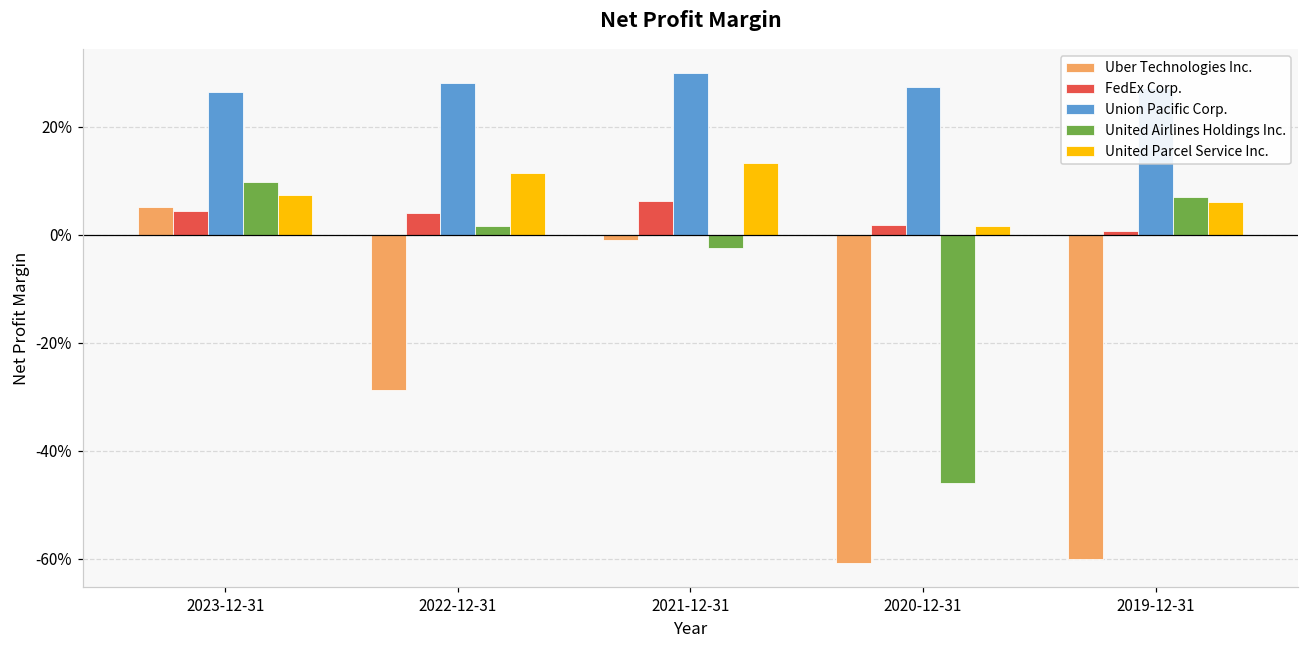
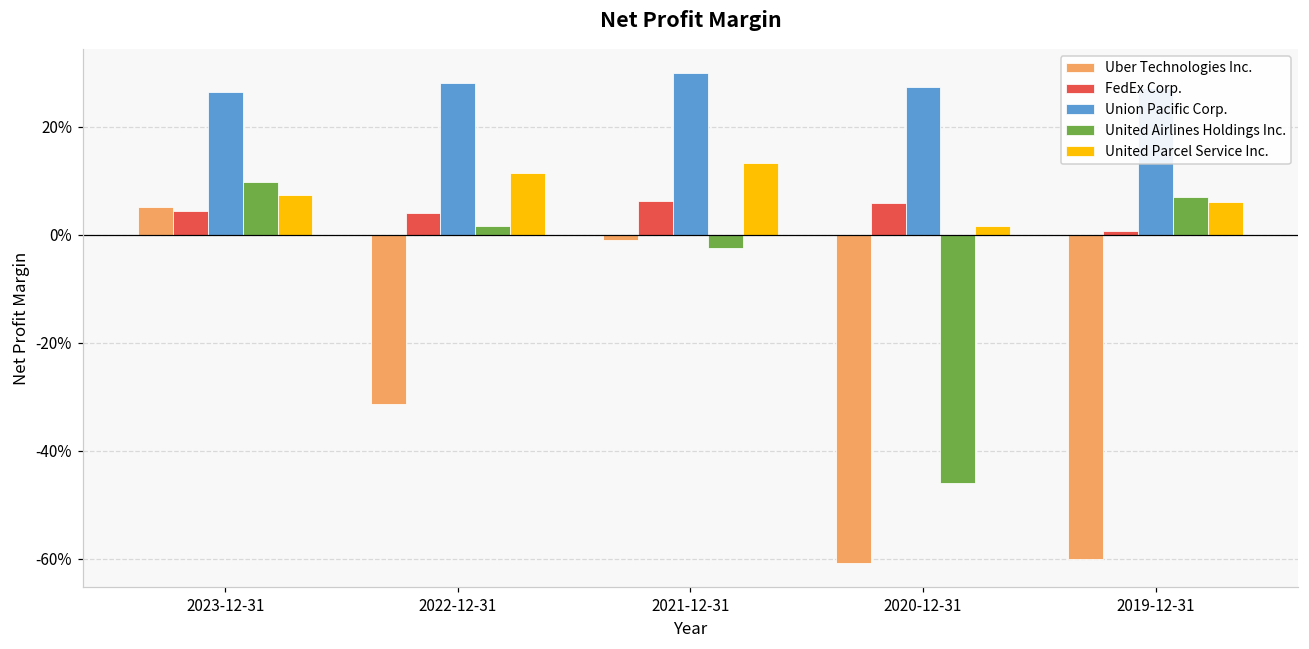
Uber Technologies Inc., 2022-12-31: -29% -> -31%
FedEx Corp., 2020-12-31: 2% -> 6%
